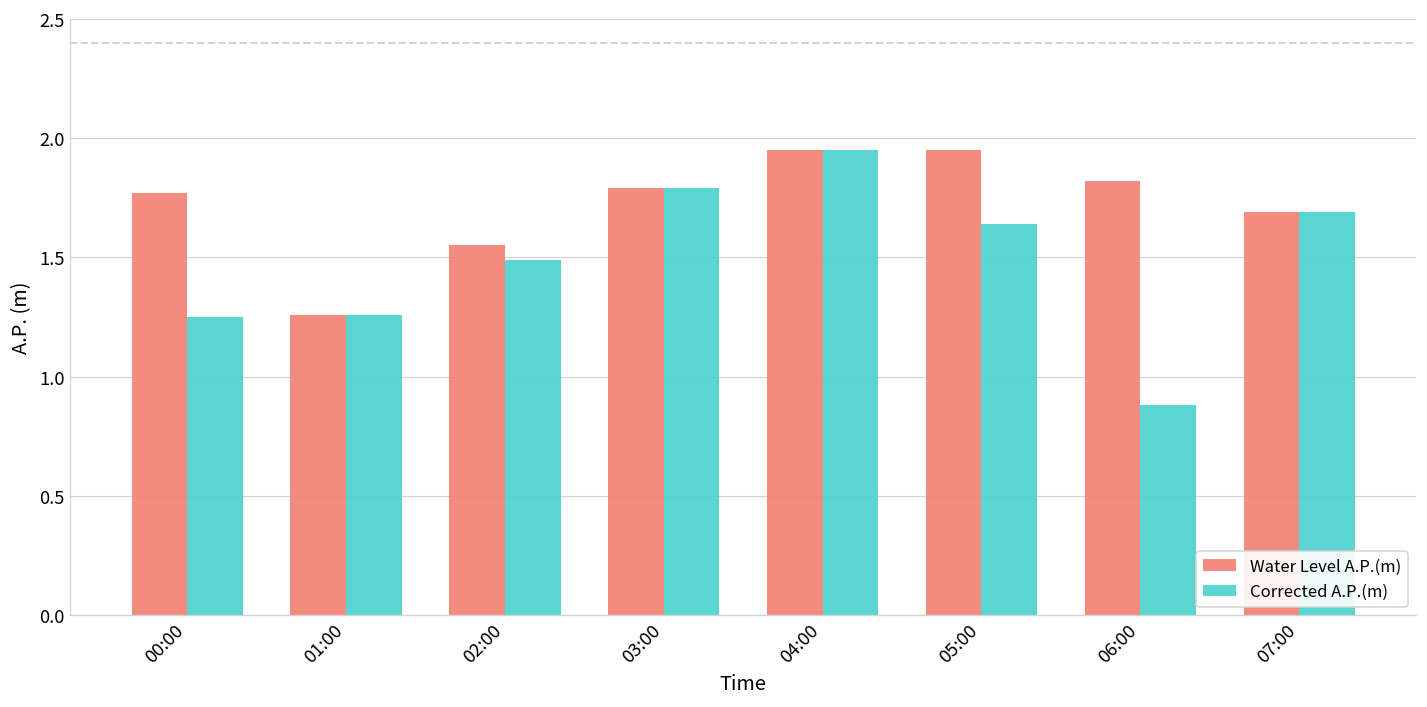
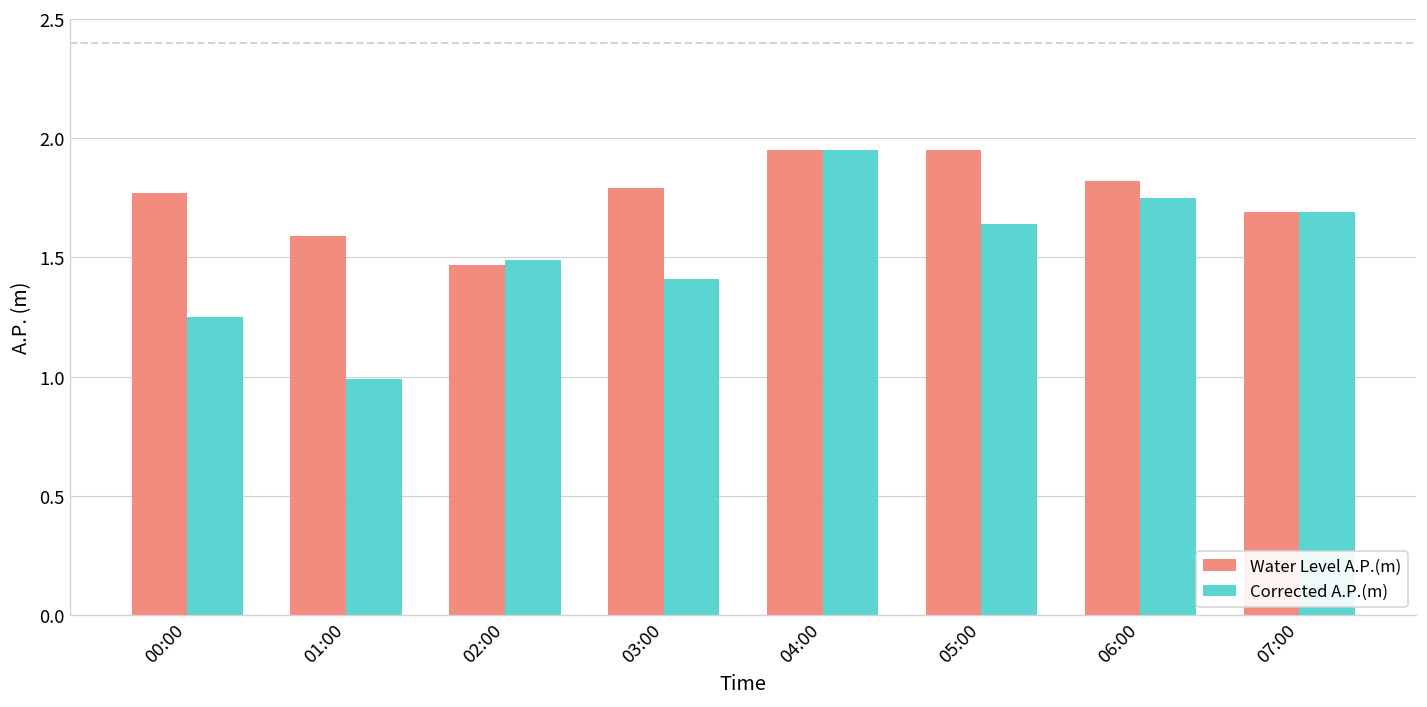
Water Level A.P.(m), 01:00: 1.26 -> 1.59
Corrected A.P.(m), 01:00: 1.26 -> 0.99
Water Level A.P.(m), 02:00: 1.55 -> 1.47
Corrected A.P.(m), 03:00: 1.79 -> 1.41
Corrected A.P.(m), 06:00: 0.88 -> 1.75
